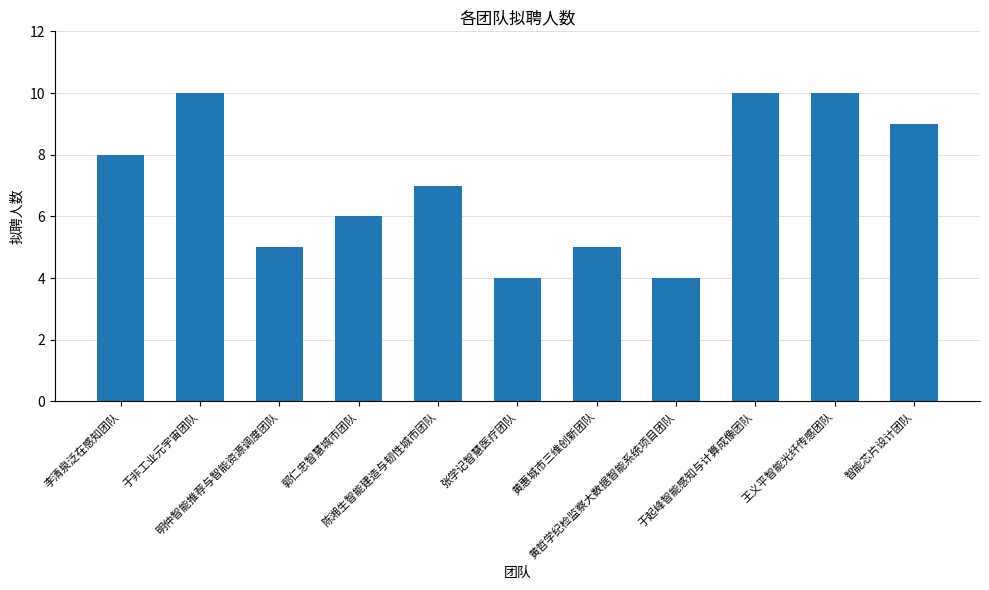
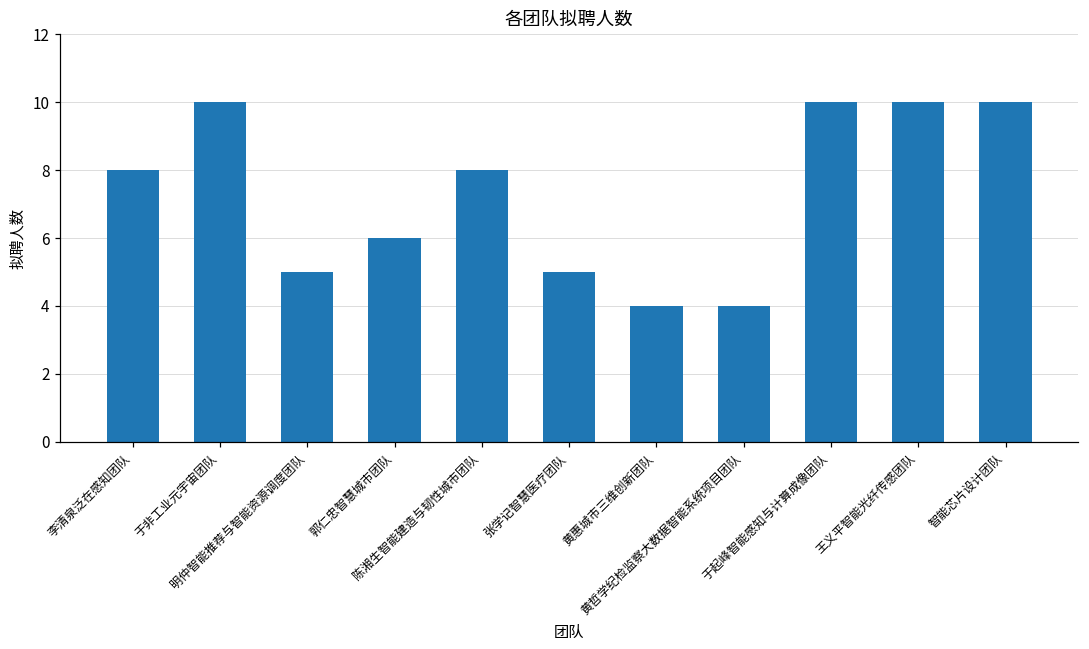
陈湘生智能建造与韧性城市团队: 7 -> 8
张学记智慧医疗团队: 4 -> 5
黄惠城市三维创新团队: 5 -> 4
智能芯片设计团队: 9 -> 10
